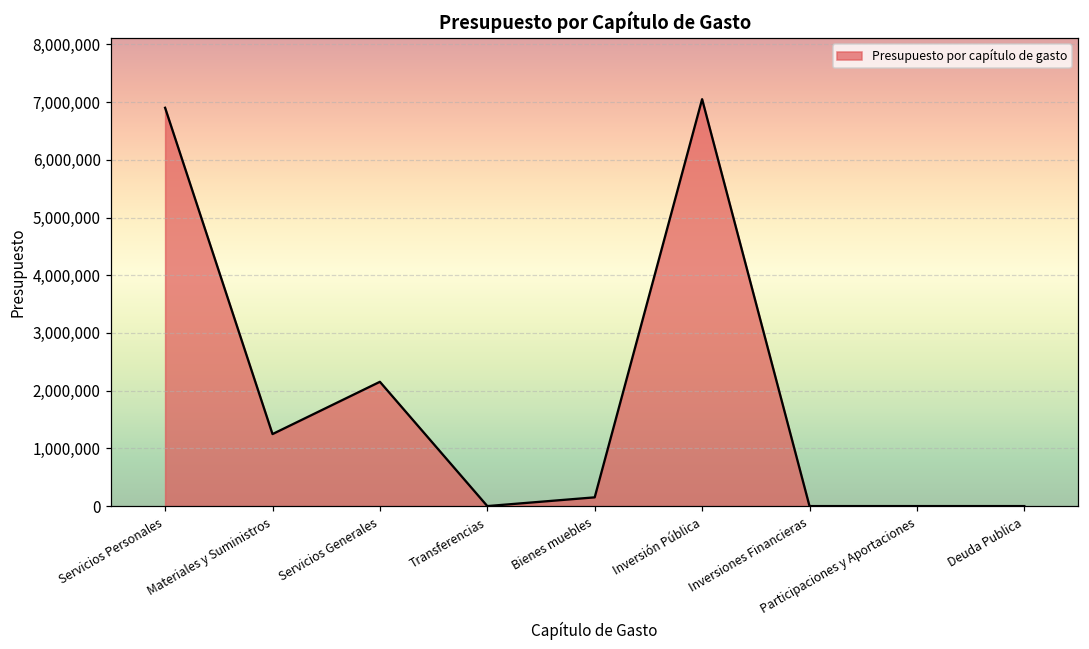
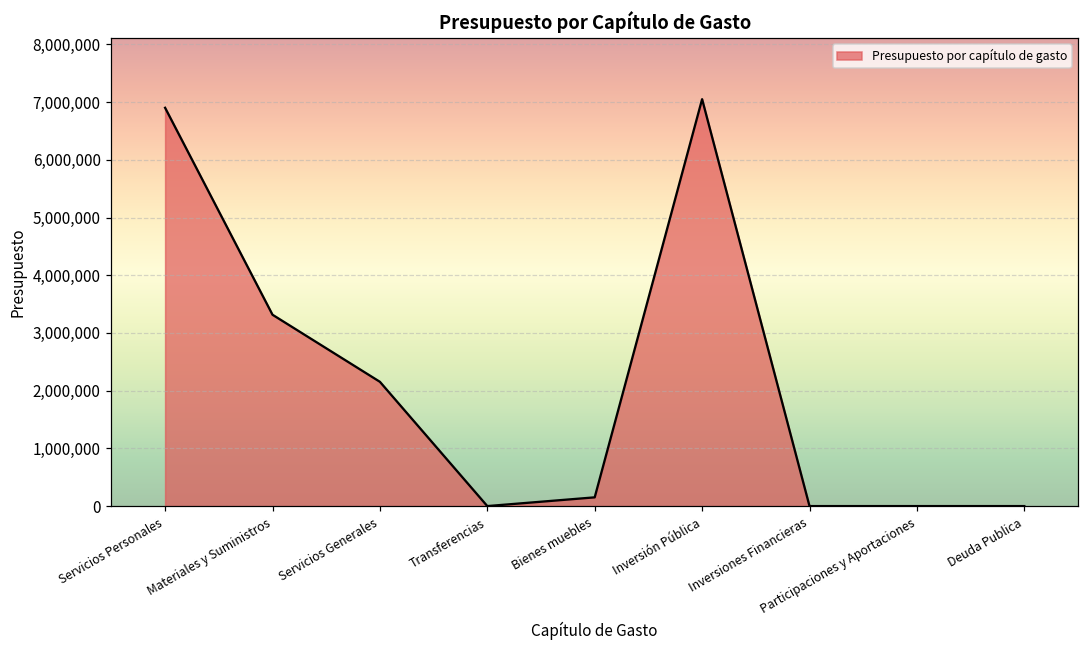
Materiales y Suministros: 1,200,000 -> 3,300,000
